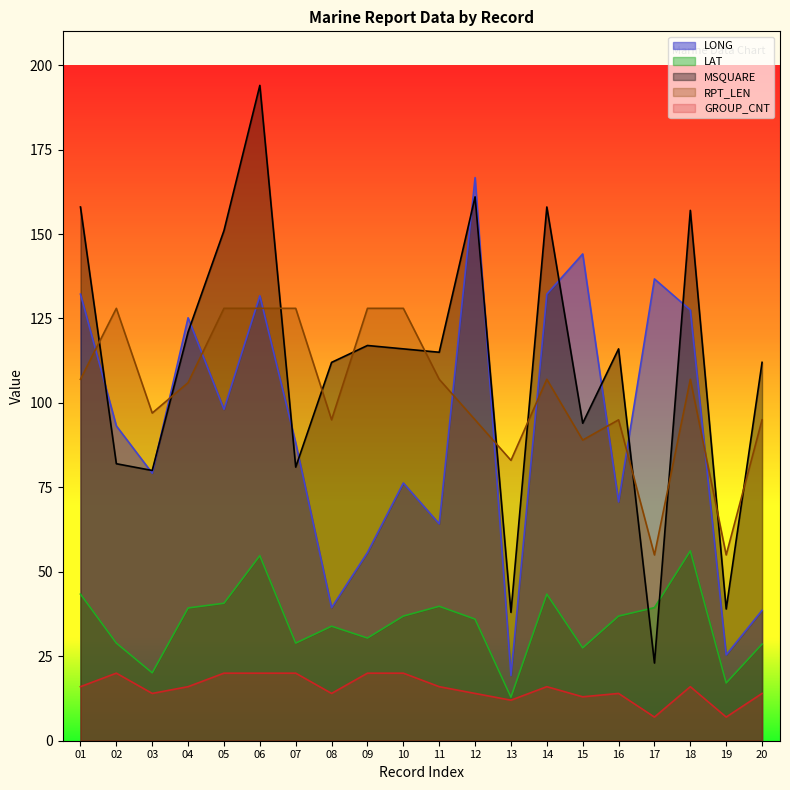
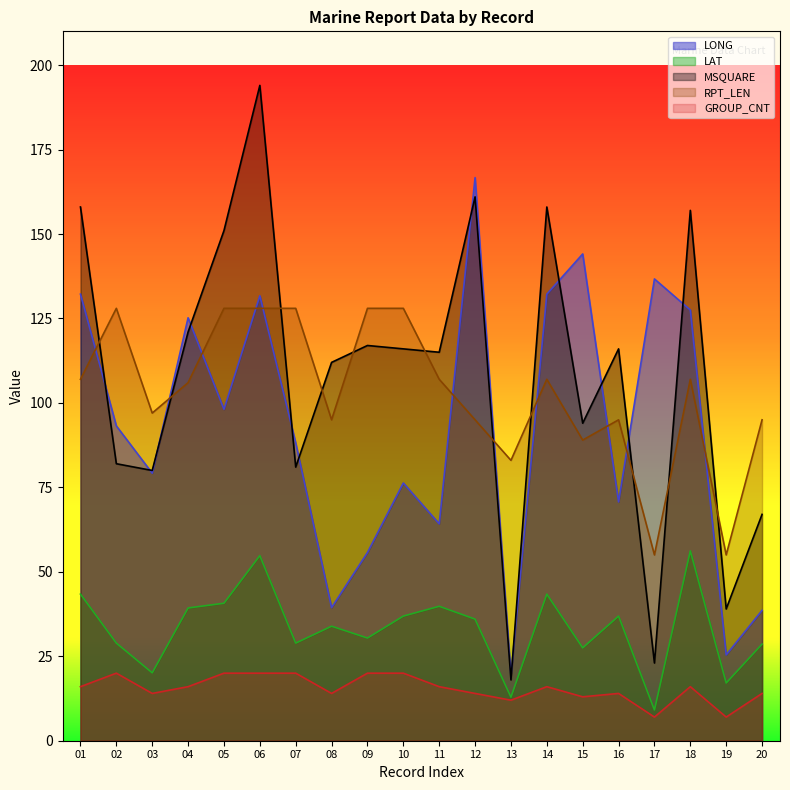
MSQUARE, 13: 38 -> 18
LAT, 17: 39 -> 9
MSQUARE, 20: 112 -> 67
